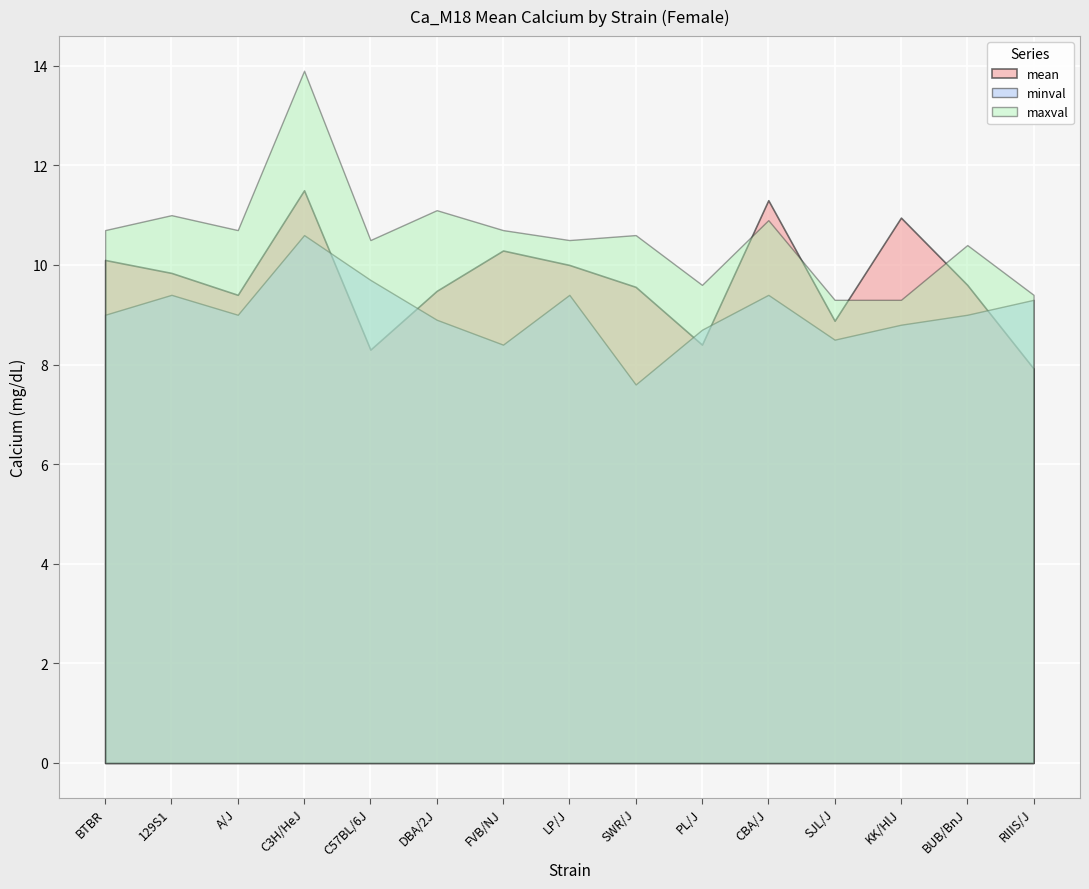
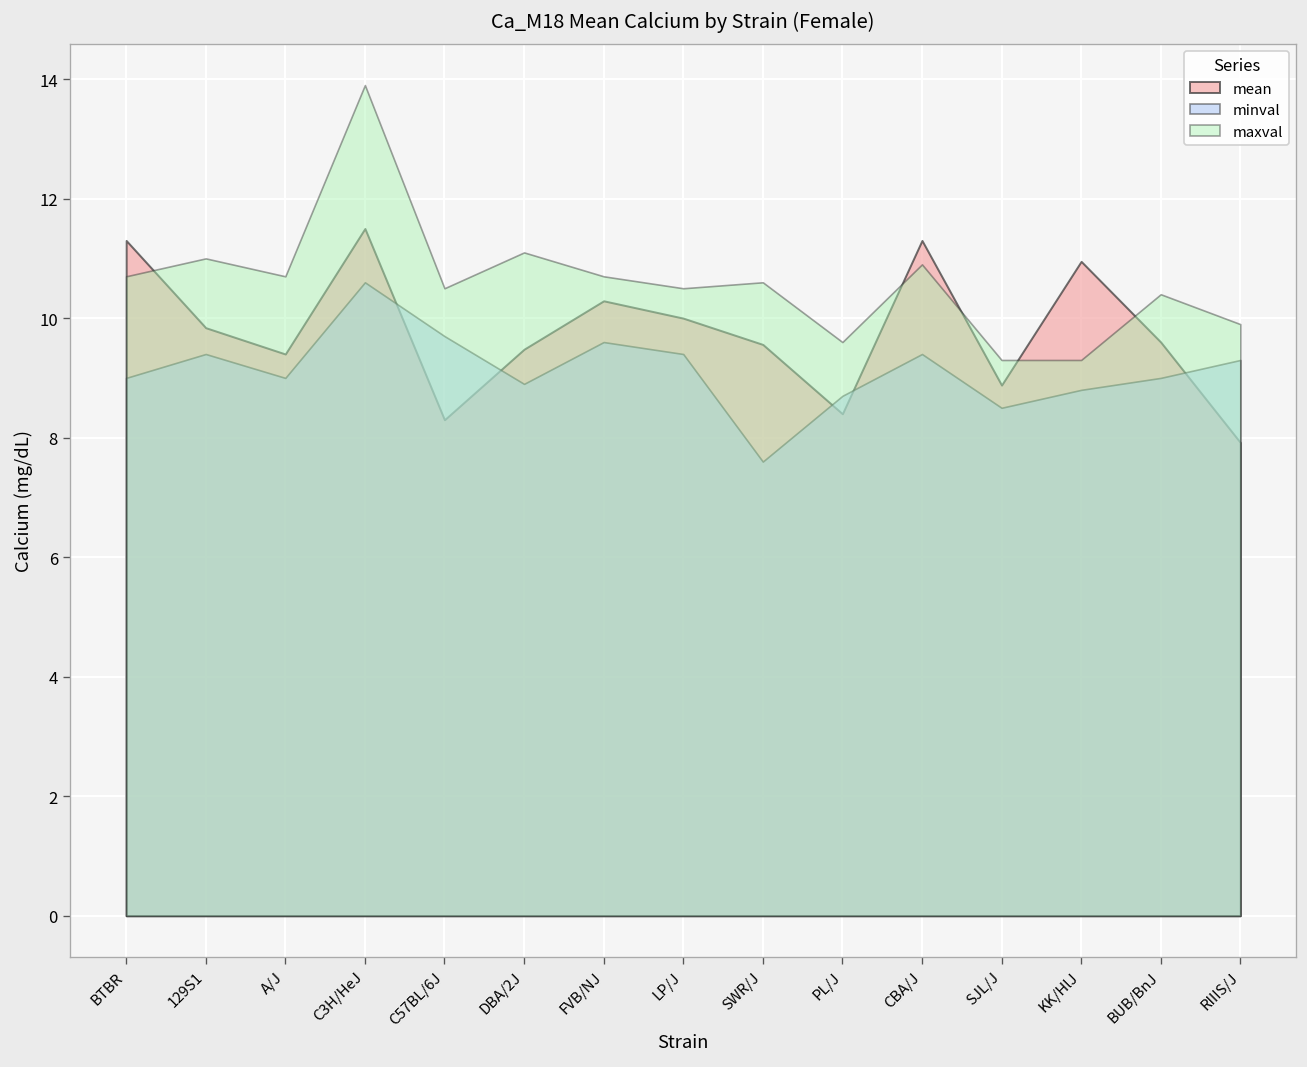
mean, BTBR: 10.1 -> 11.3
minval, FVB/NJ: 8.4 -> 9.6
maxval, RIIIS/J: 9.4 -> 9.9
